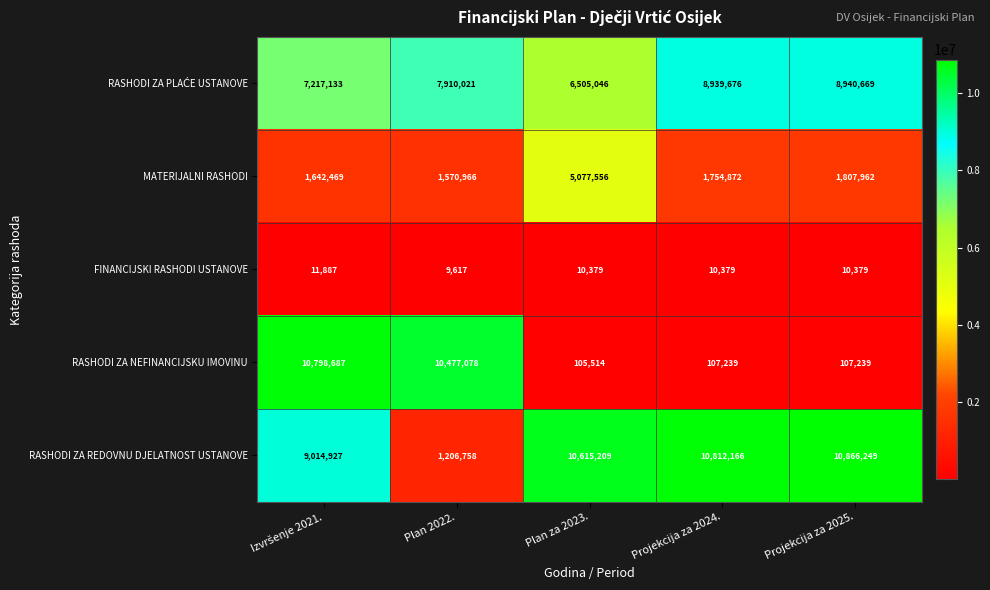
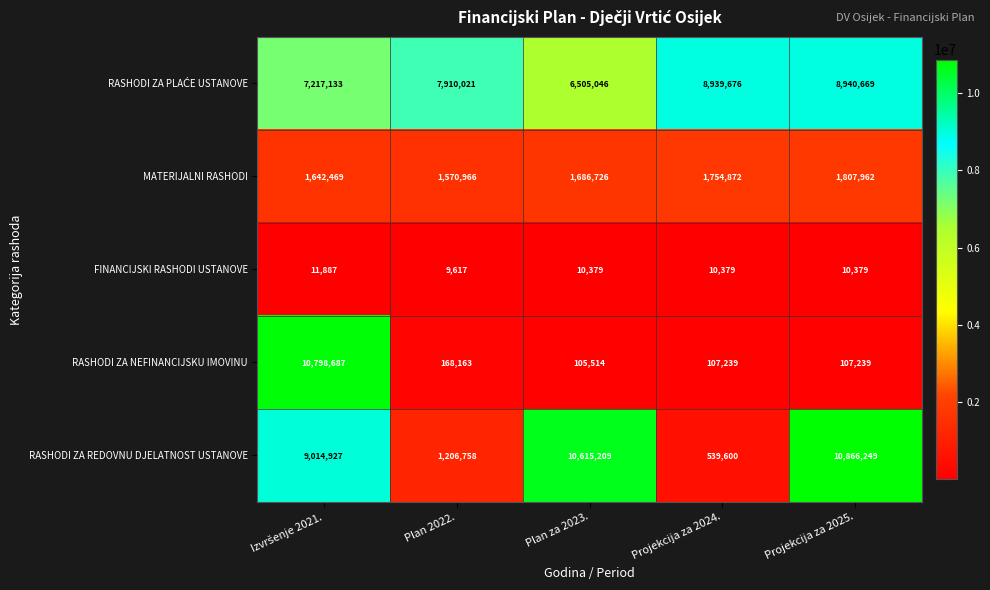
MATERIJALNI RASHODI, Plan za 2023.: 5,077,556 -> 1,686,726
RASHODI ZA NEFINANCIJSKU IMOVINU, Plan 2022.: 10,477,078 -> 168,163
RASHODI ZA REDOVNU DJELATNOST USTANOVE, Projekcija za 2024.: 10,812,166 -> 539,600
